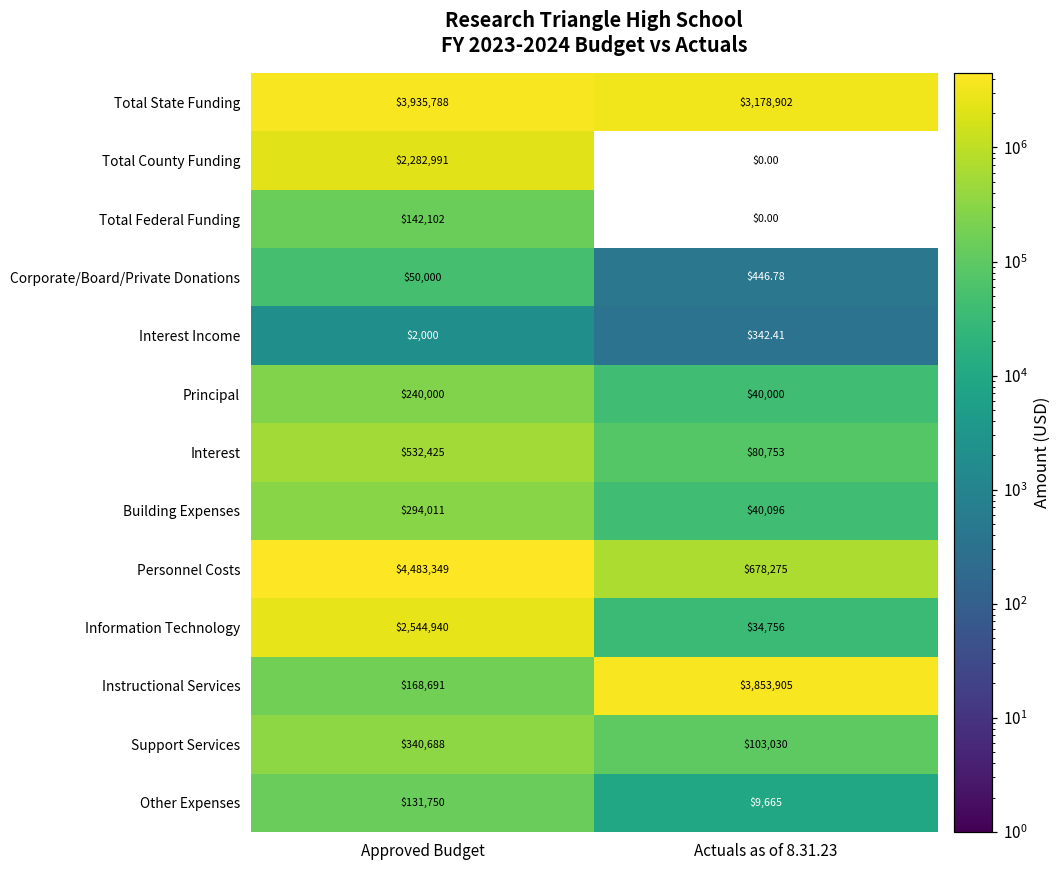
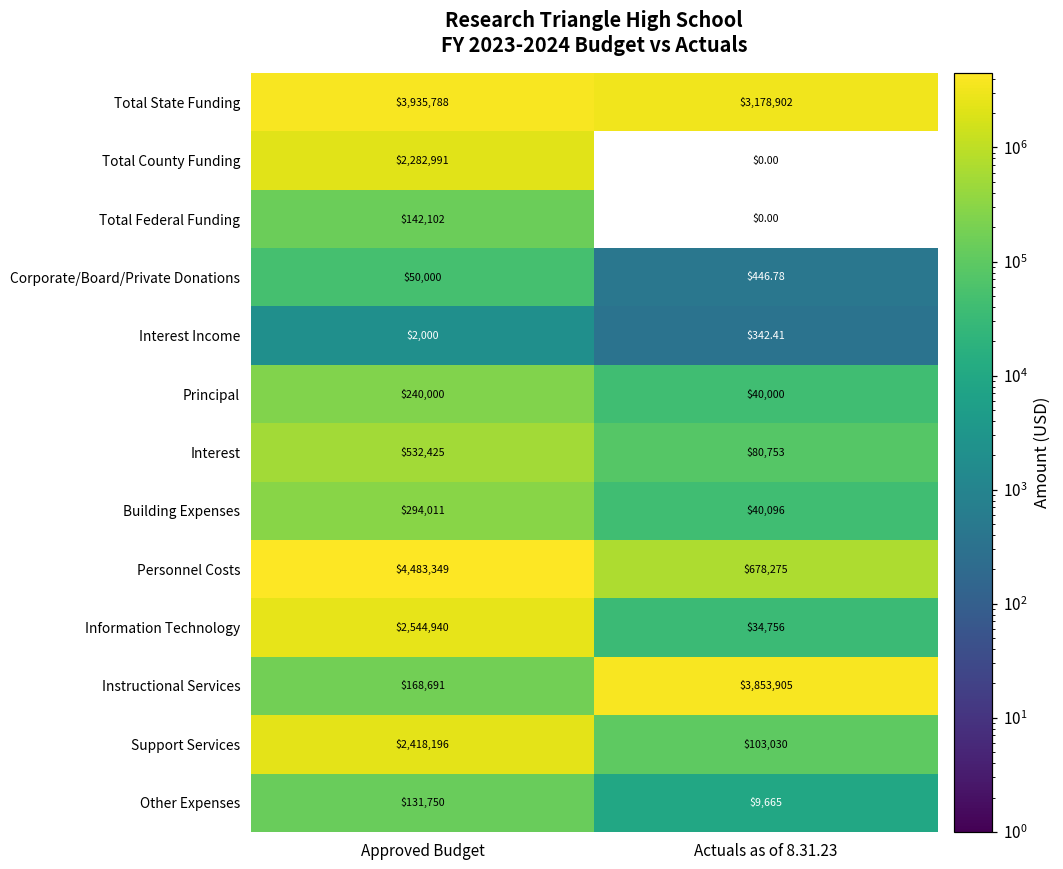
Support Services, Approved Budget: $340,688 -> $2,418,196
